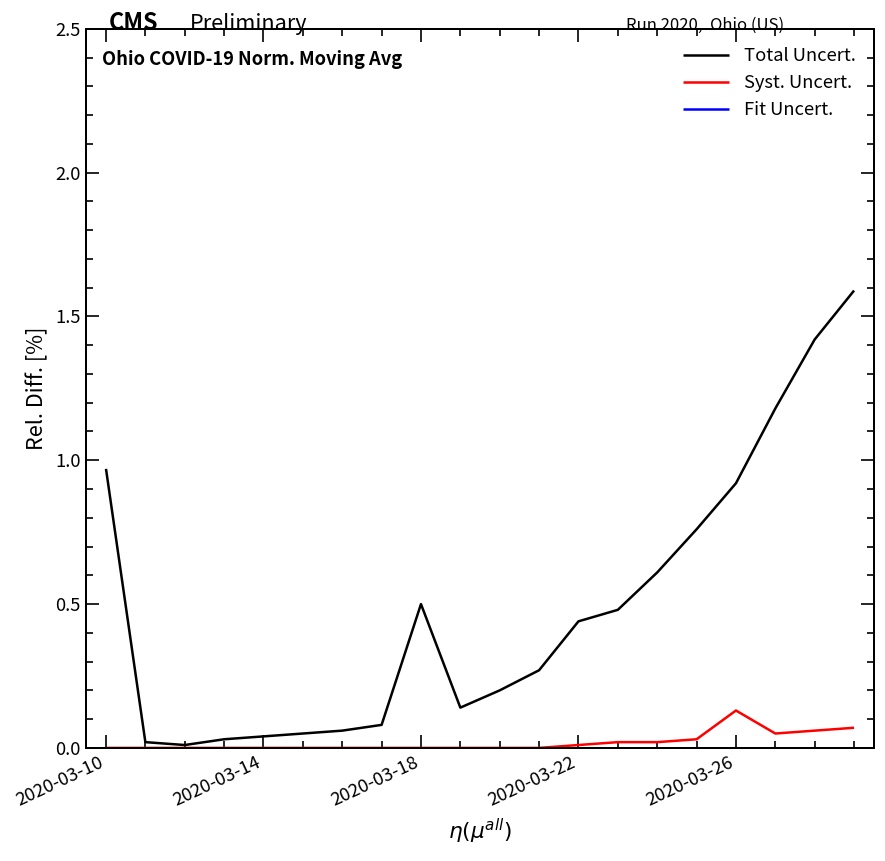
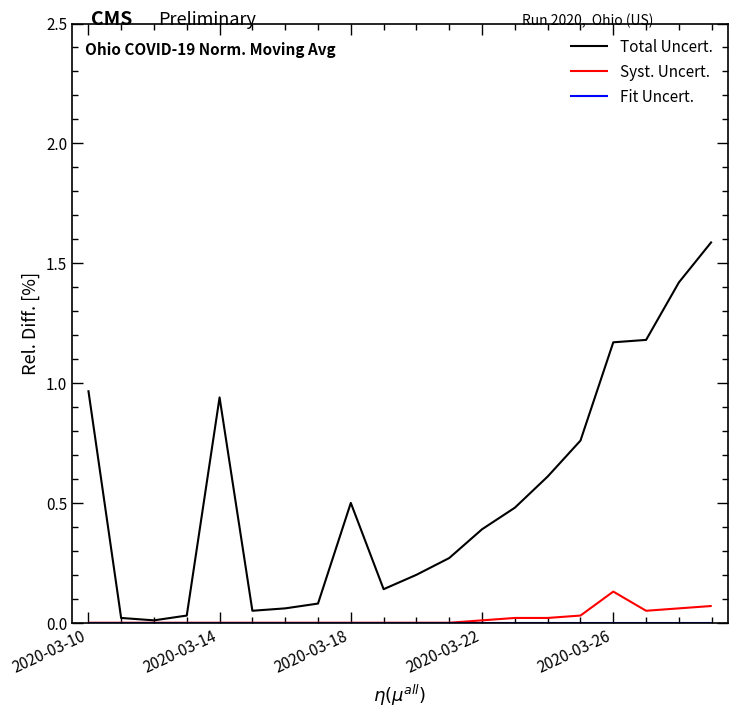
Total Uncert., 2020-03-14: 0.04 -> 0.94
Total Uncert., 2020-03-22: 0.44 -> 0.39
Total Uncert., 2020-03-26: 0.92 -> 1.17
